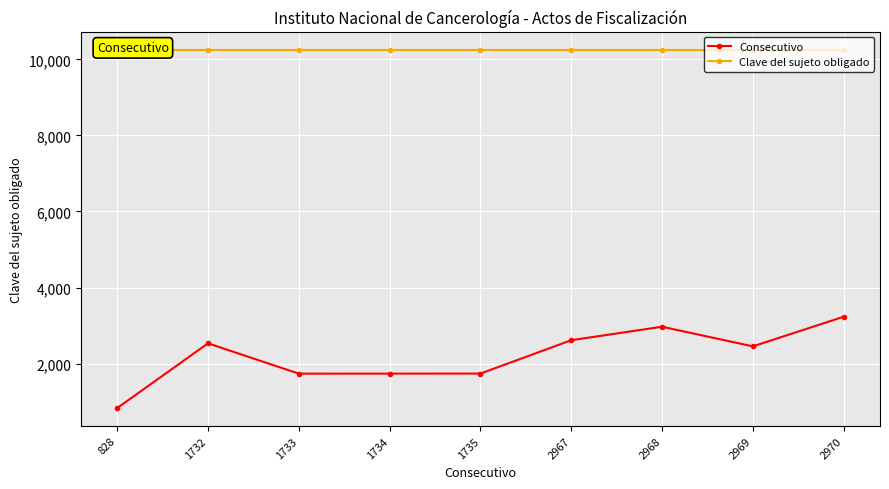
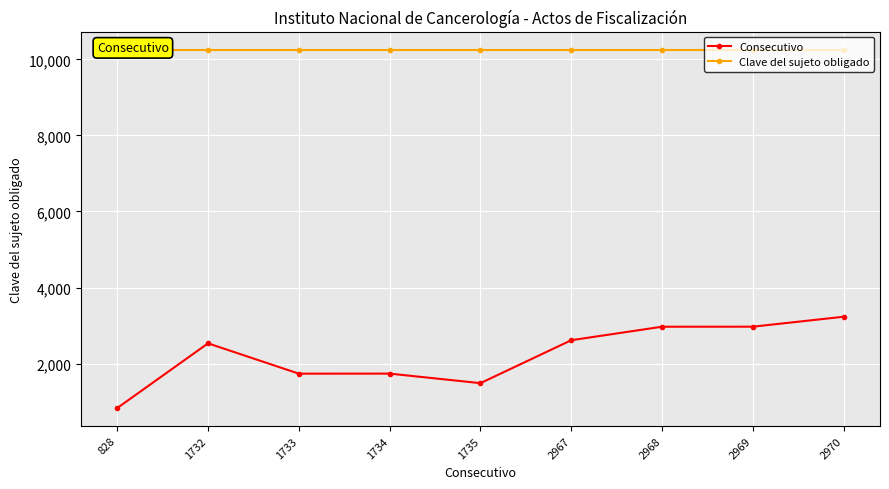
Consecutivo, 1735: 1,700 -> 1,500
Consecutivo, 2969: 2,500 -> 3,000
